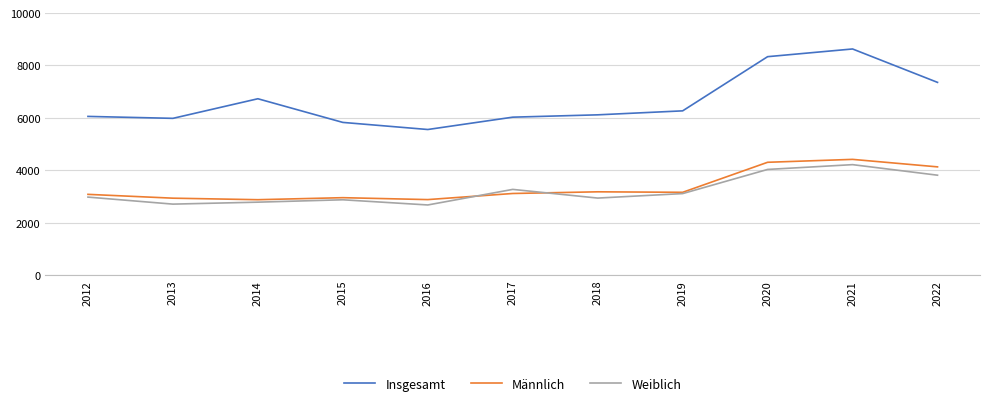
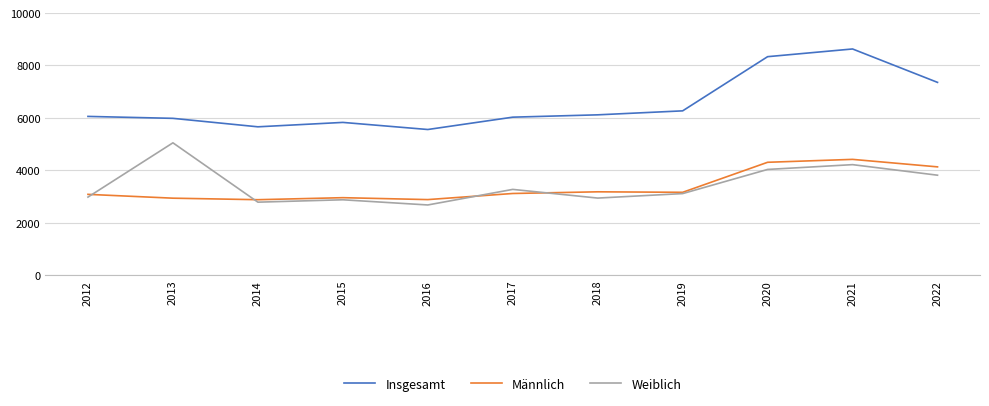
Weiblich, 2013: 2700 -> 5000
Insgesamt, 2014: 6700 -> 5700
